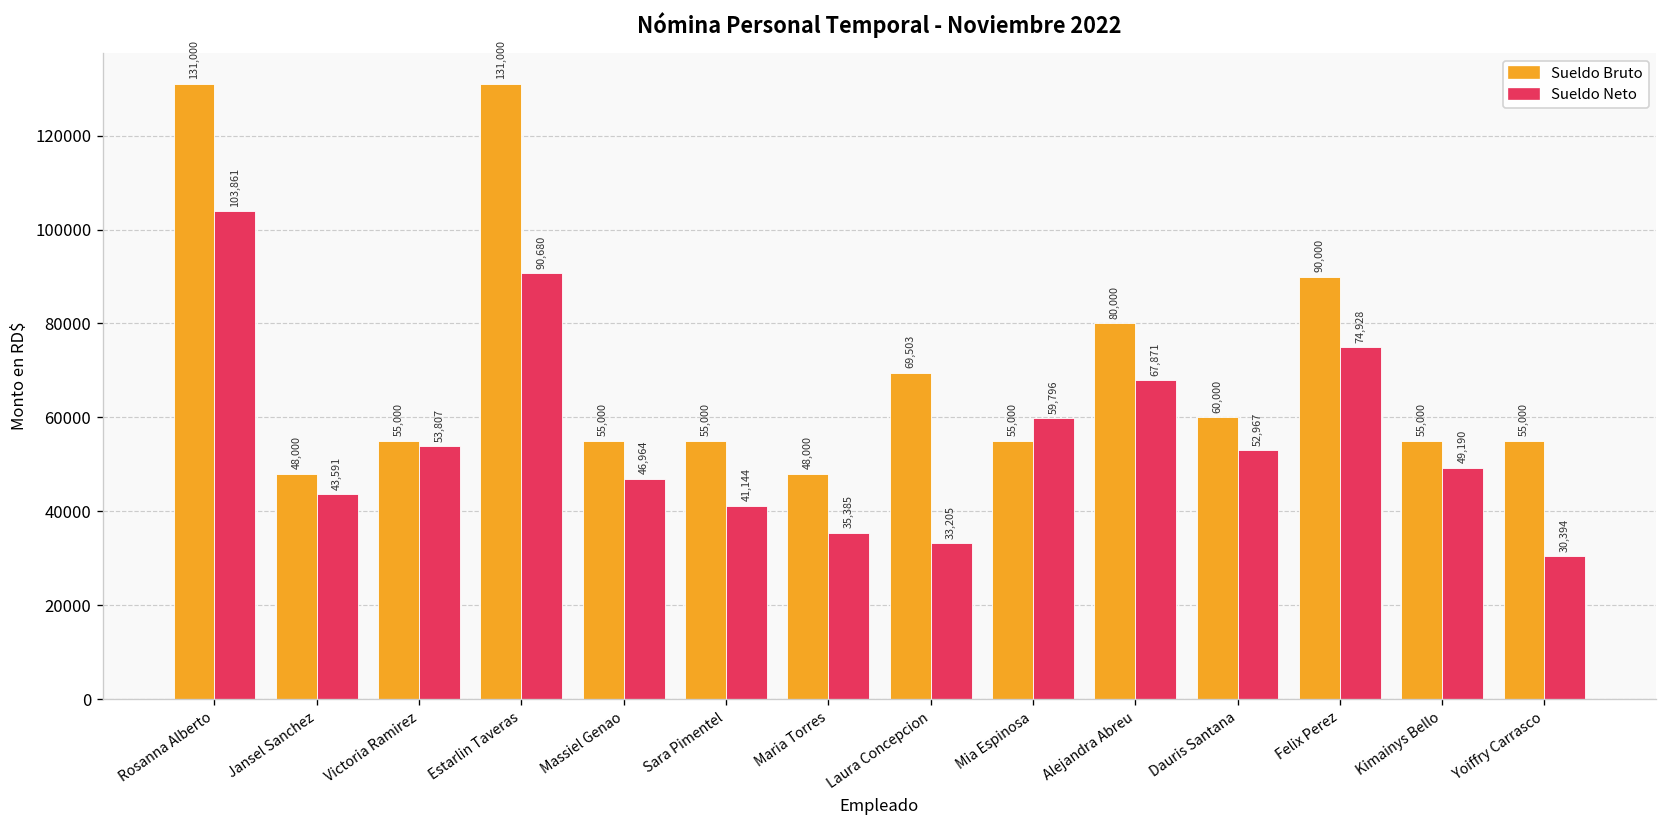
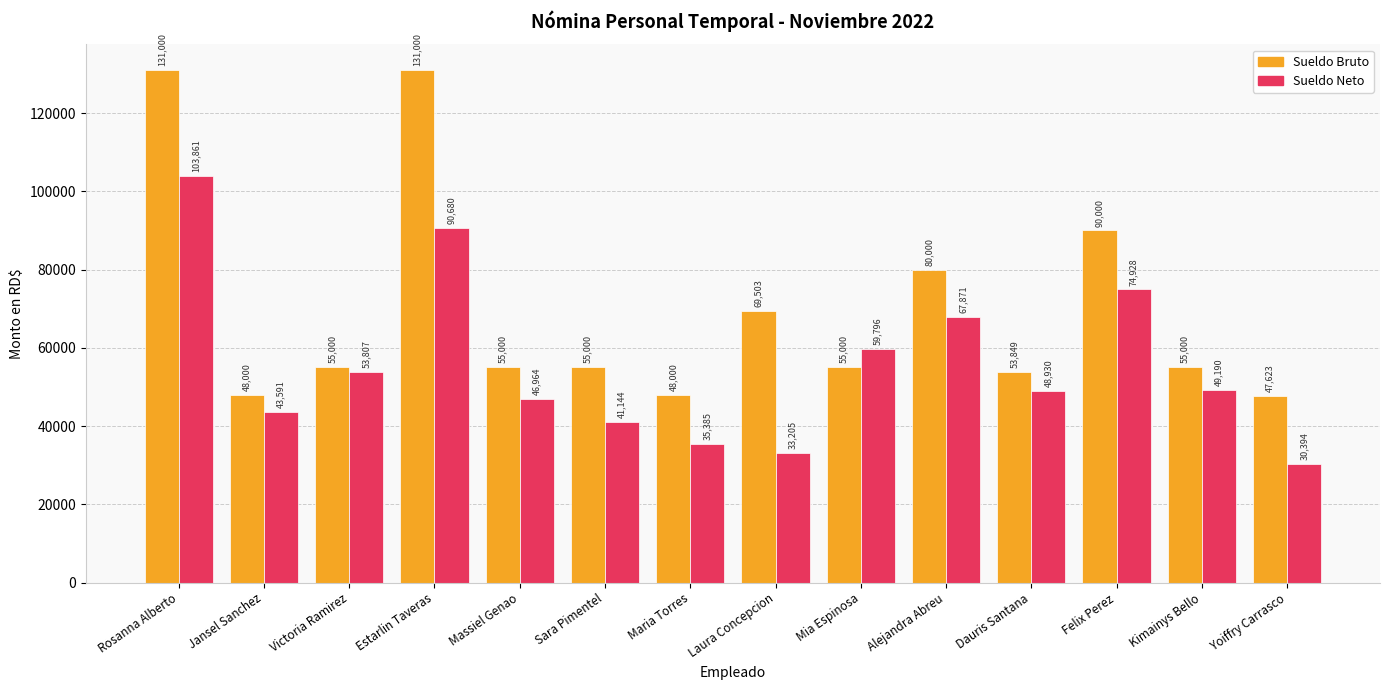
Sueldo Bruto, Dauris Santana: 60,000 -> 53,849
Sueldo Neto, Dauris Santana: 52,967 -> 48,930
Sueldo Bruto, Yoiffry Carrasco: 55,000 -> 47,623
